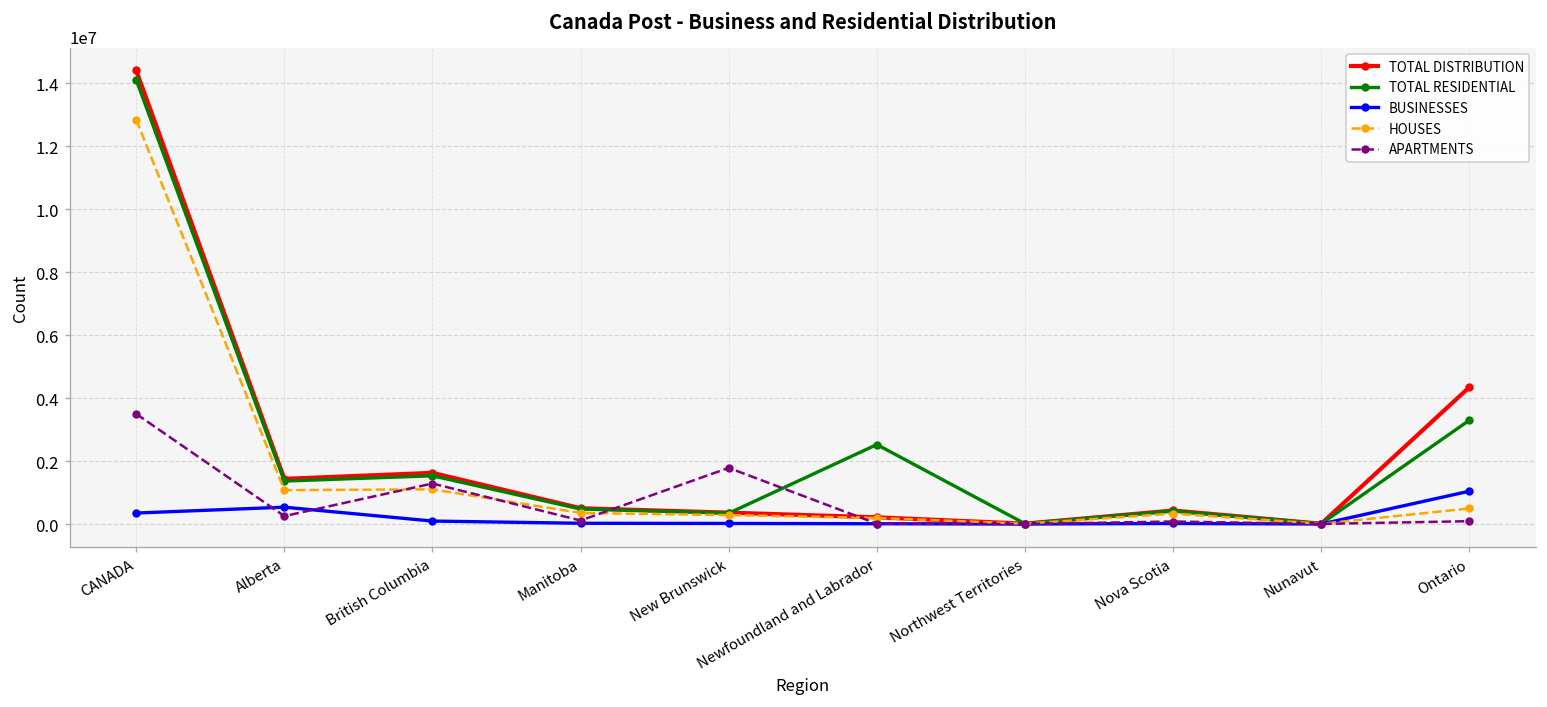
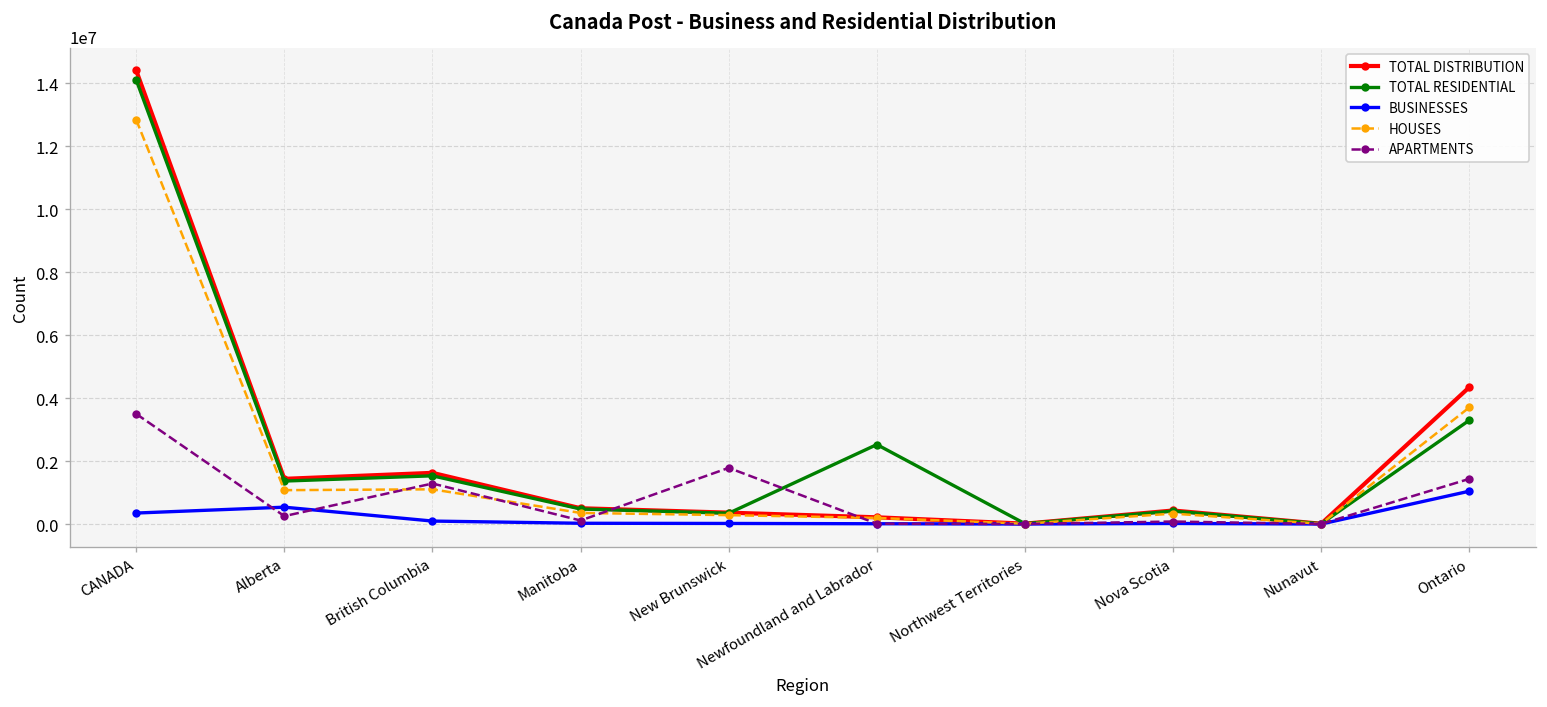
HOUSES, Ontario: 500000 -> 3700000
APARTMENTS, Ontario: 100000 -> 1400000
